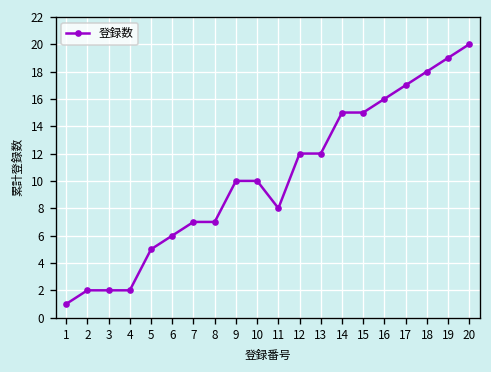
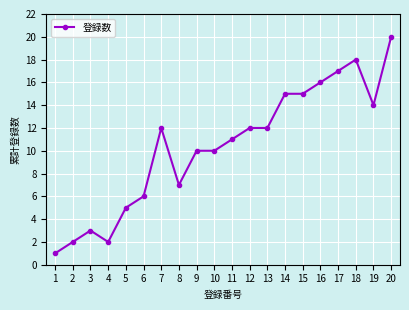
3: 2 -> 3
7: 7 -> 12
11: 8 -> 11
19: 19 -> 14
